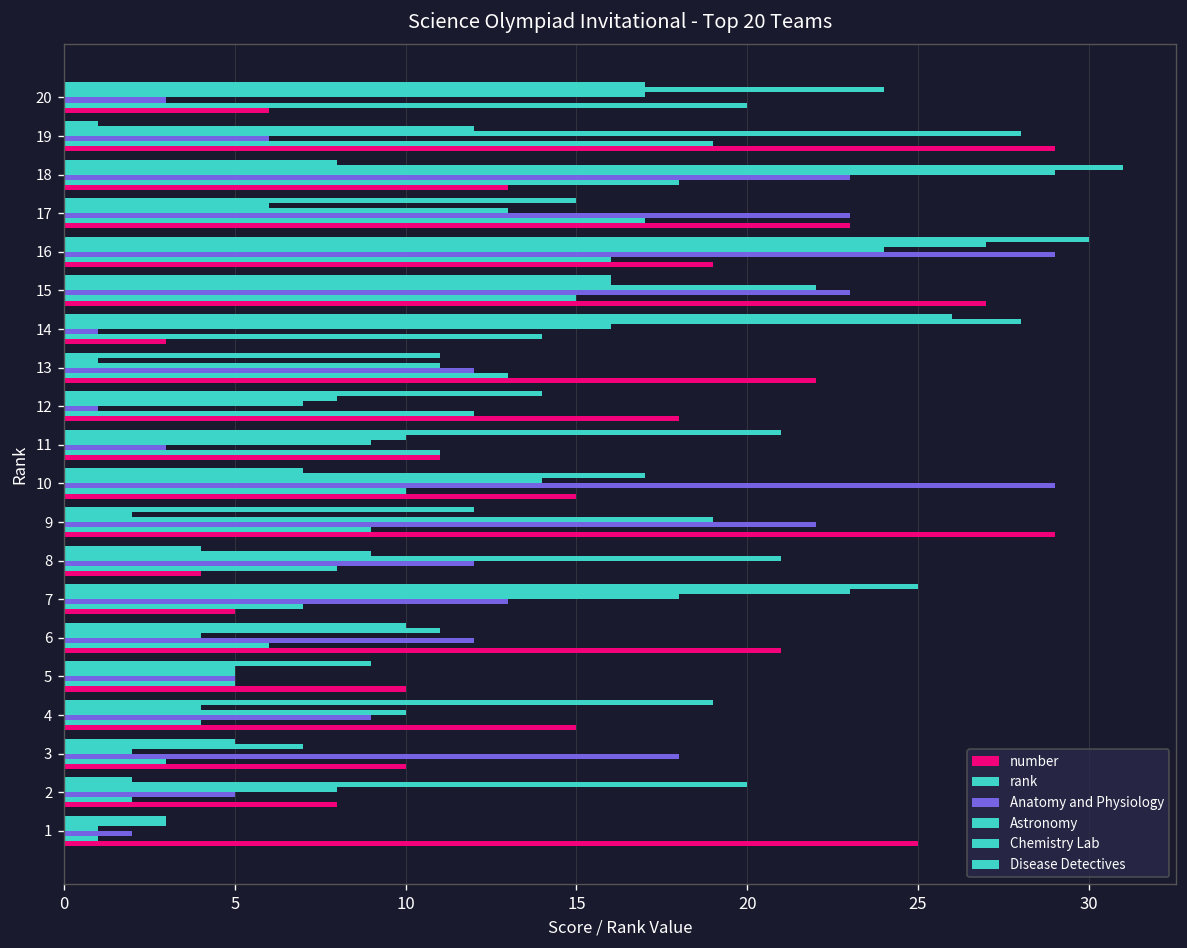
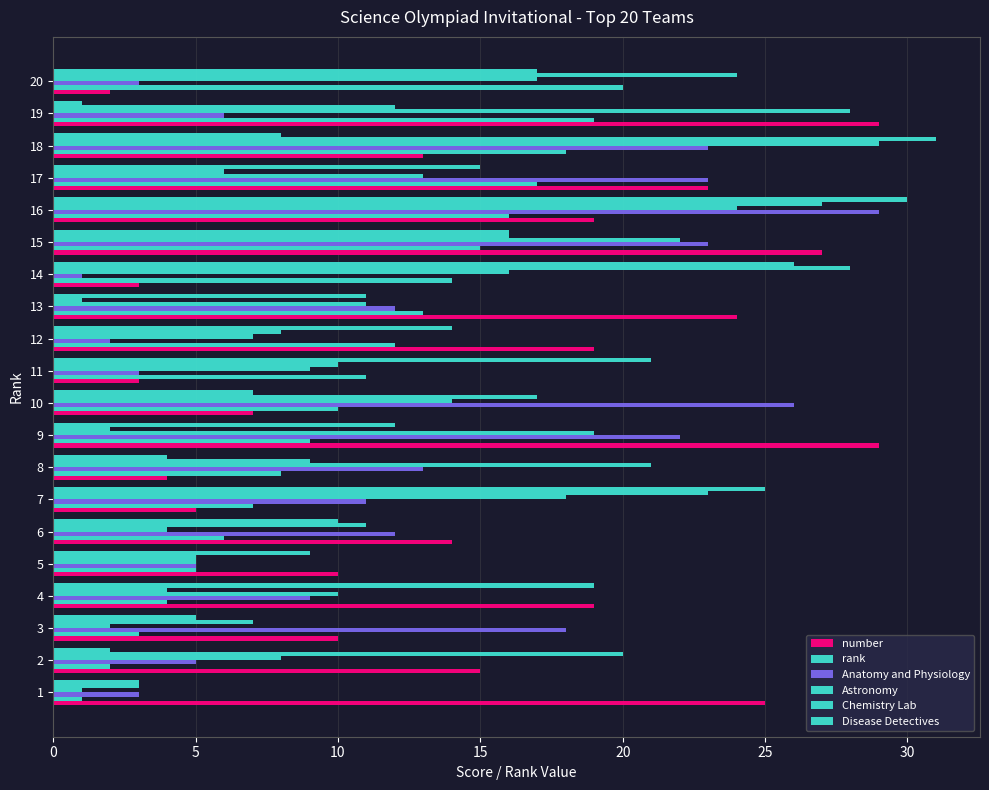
number, 20: 6 -> 2
number, 13: 22 -> 24
Anatomy and Physiology, 12: 1 -> 2
number, 12: 18 -> 19
number, 11: 11 -> 3
Anatomy and Physiology, 10: 29 -> 26
number, 10: 15 -> 7
Anatomy and Physiology, 8: 12 -> 13
Anatomy and Physiology, 7: 13 -> 11
number, 6: 21 -> 14
number, 4: 15 -> 19
number, 2: 8 -> 15
Anatomy and Physiology, 1: 2 -> 3
